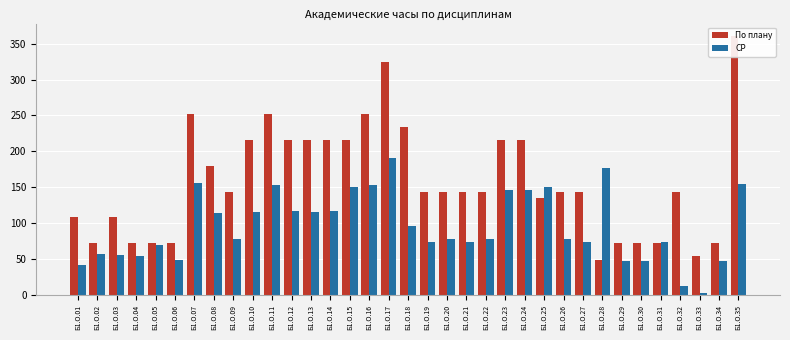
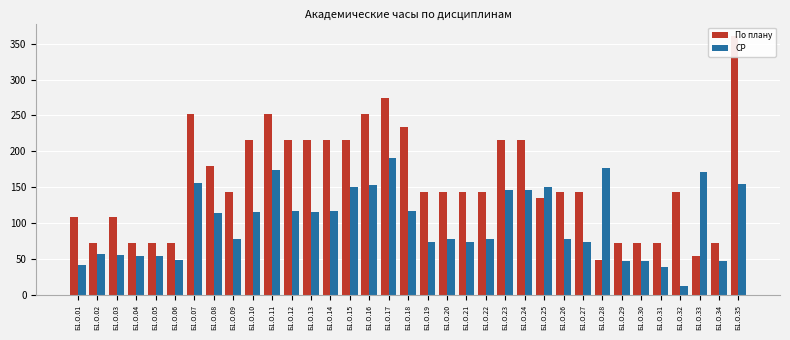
СР, Б1.О.05: 70 -> 60
СР, Б1.О.11: 150 -> 170
По плану, Б1.О.17: 320 -> 280
СР, Б1.О.18: 100 -> 120
СР, Б1.О.31: 70 -> 40
СР, Б1.О.33: 0 -> 170
